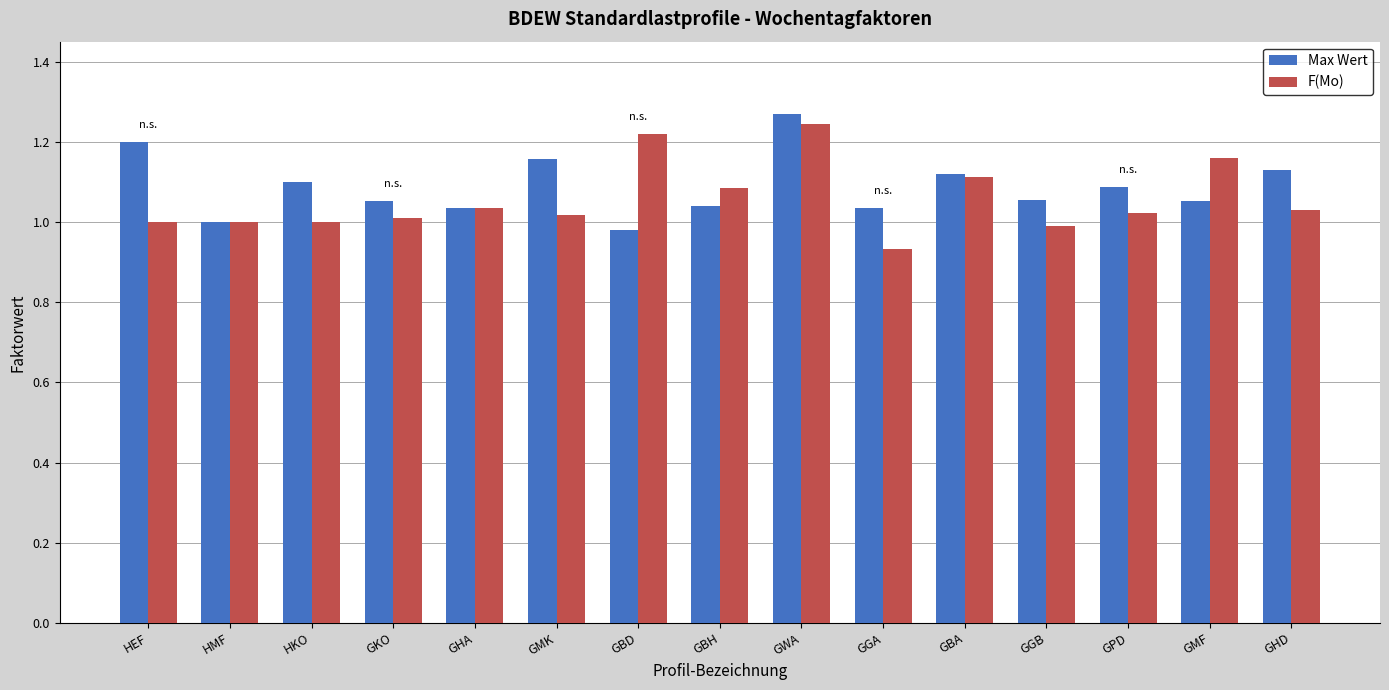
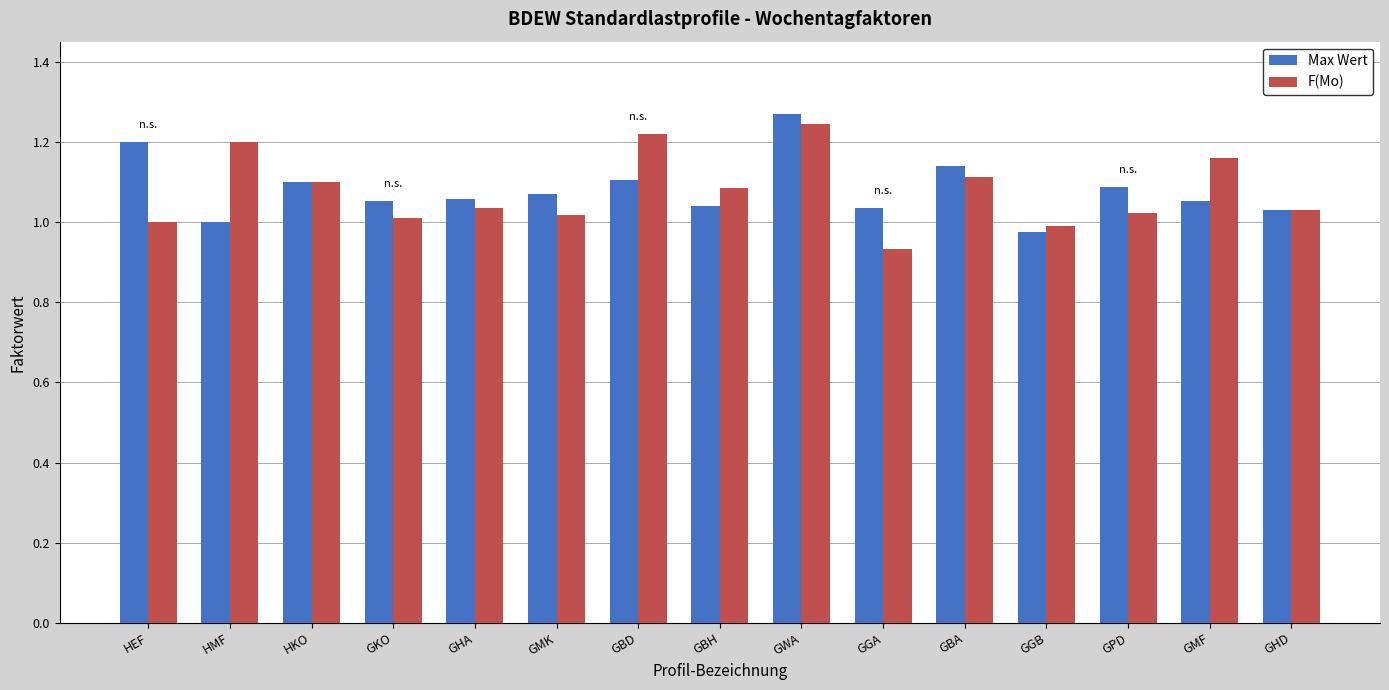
F(Mo), HMF: 1.0 -> 1.2
F(Mo), HKO: 1.0 -> 1.1
Max Wert, GHA: 1.04 -> 1.06
Max Wert, GMK: 1.16 -> 1.07
Max Wert, GBD: 0.98 -> 1.11
Max Wert, GBA: 1.12 -> 1.14
Max Wert, GGB: 1.06 -> 0.97
Max Wert, GHD: 1.13 -> 1.03
